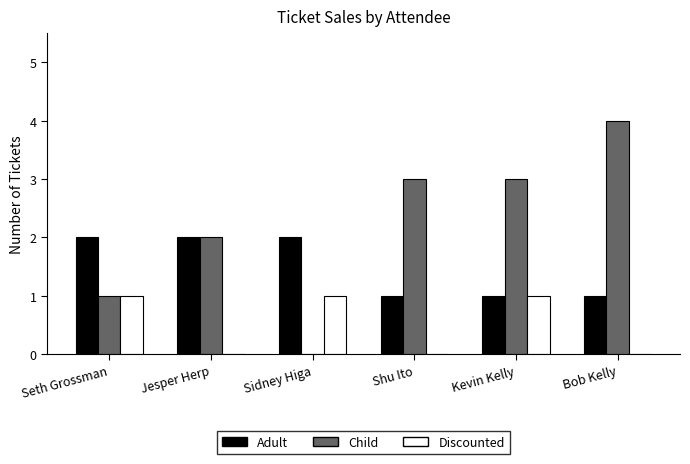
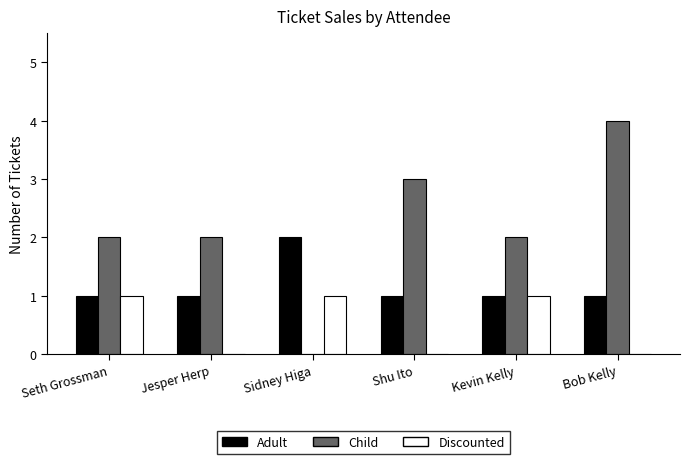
Adult, Seth Grossman: 2 -> 1
Child, Seth Grossman: 1 -> 2
Adult, Jesper Herp: 2 -> 1
Child, Kevin Kelly: 3 -> 2
